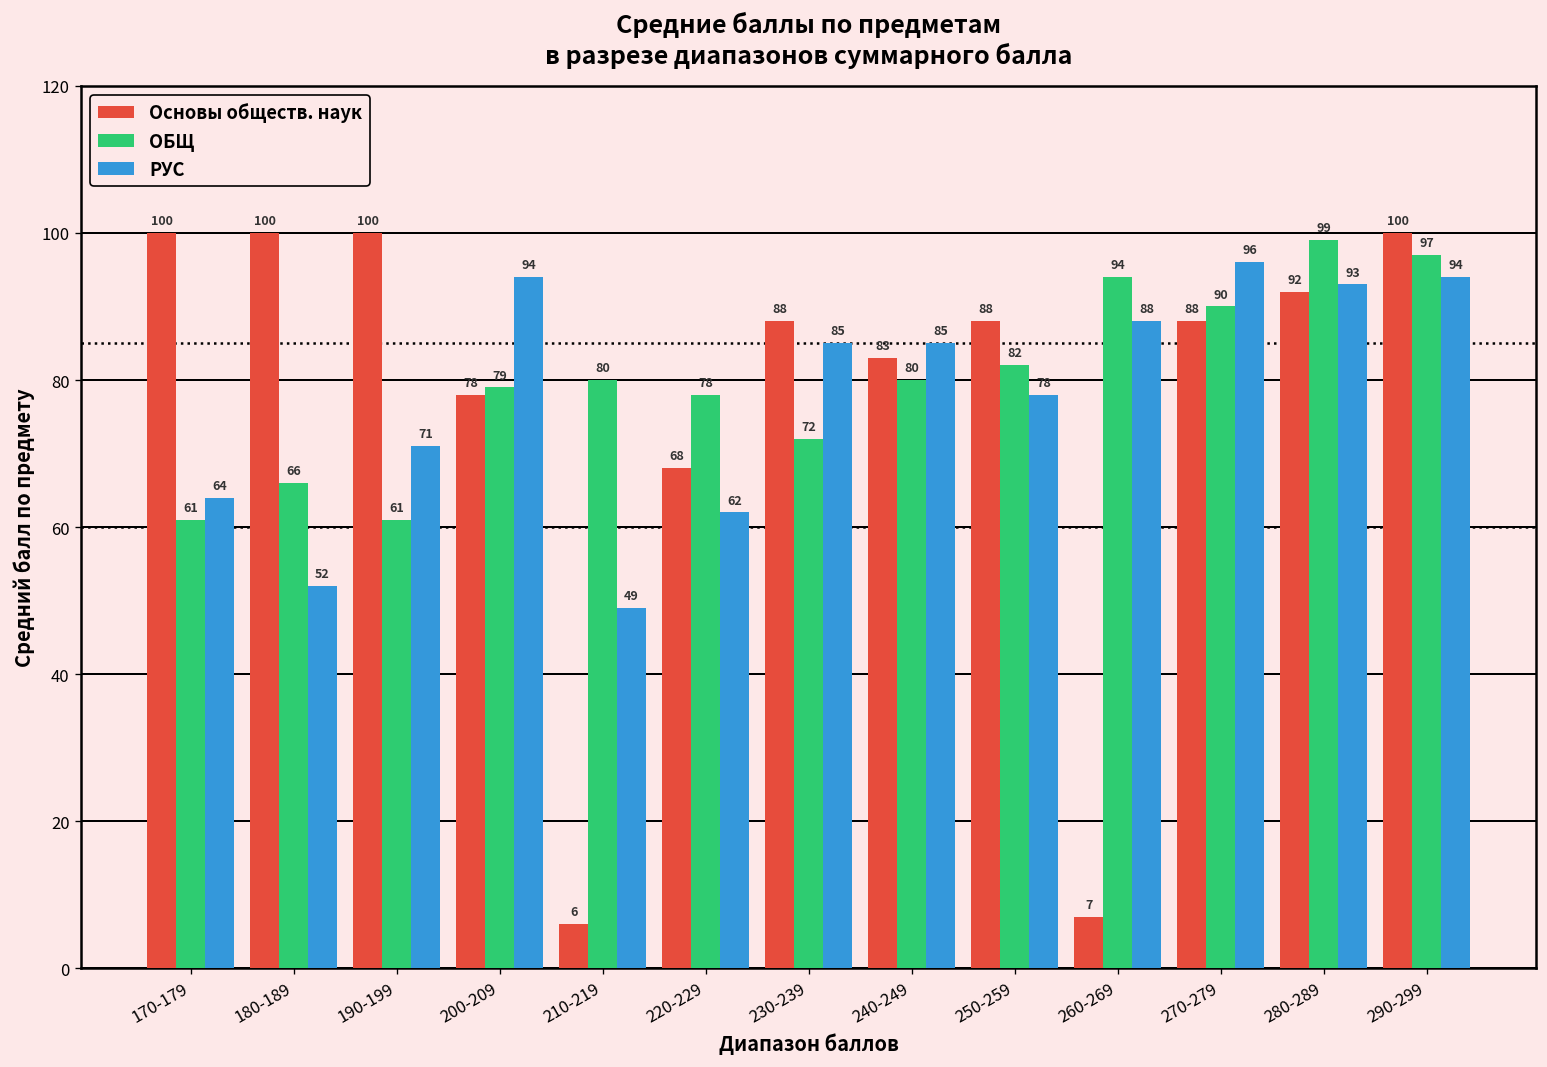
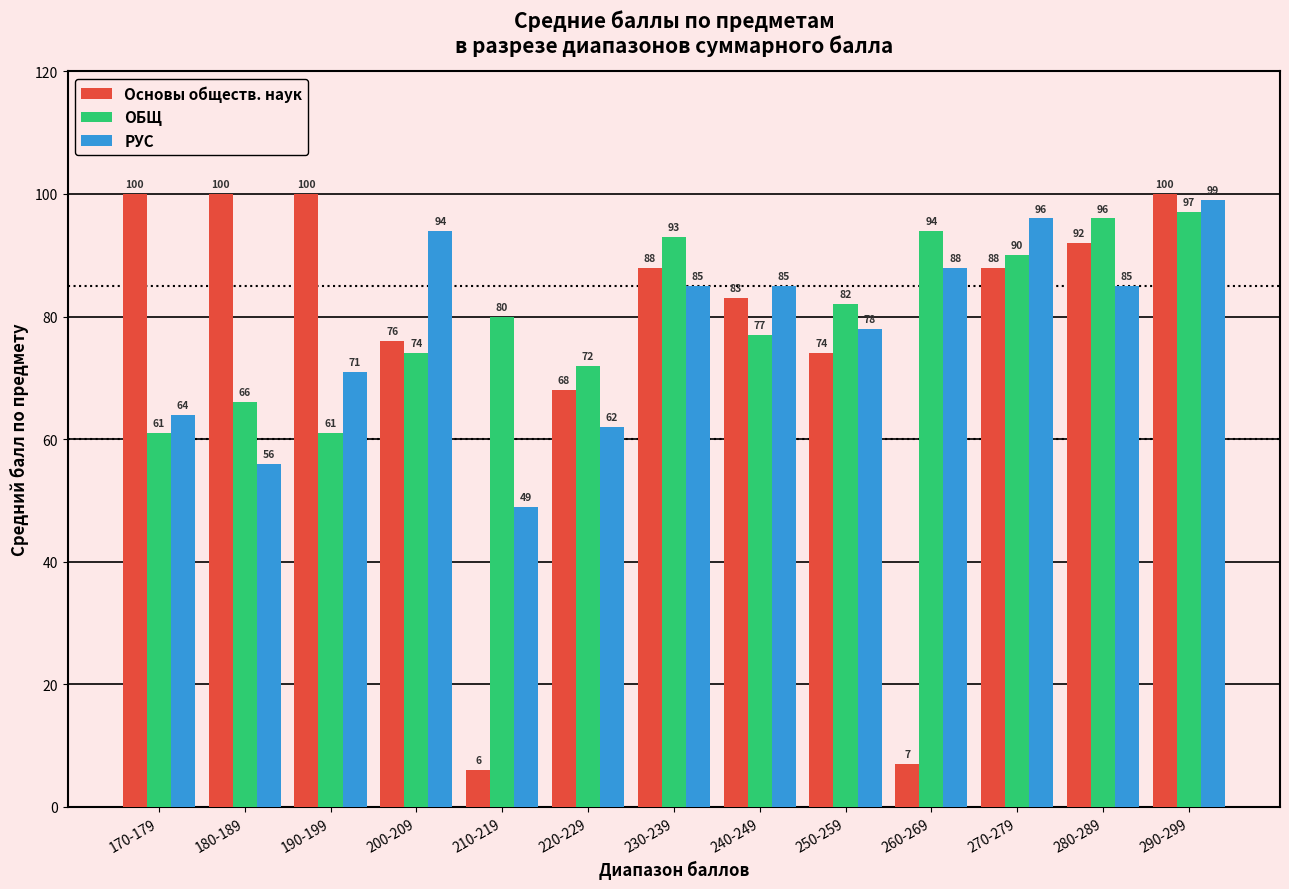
РУС, 180-189: 52 -> 56
Основы обществ. наук, 200-209: 78 -> 76
ОБЩ, 200-209: 79 -> 74
ОБЩ, 220-229: 78 -> 72
ОБЩ, 230-239: 72 -> 93
ОБЩ, 240-249: 80 -> 77
Основы обществ. наук, 250-259: 88 -> 74
ОБЩ, 280-289: 99 -> 96
РУС, 280-289: 93 -> 85
РУС, 290-299: 94 -> 99
